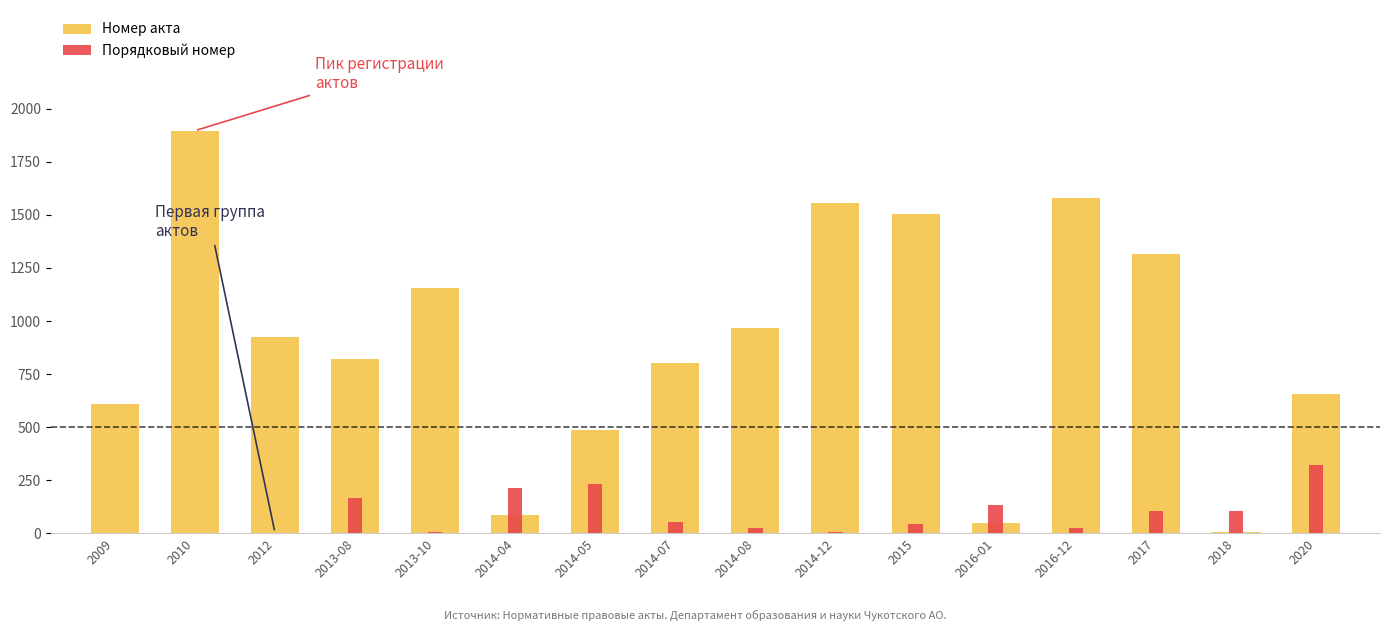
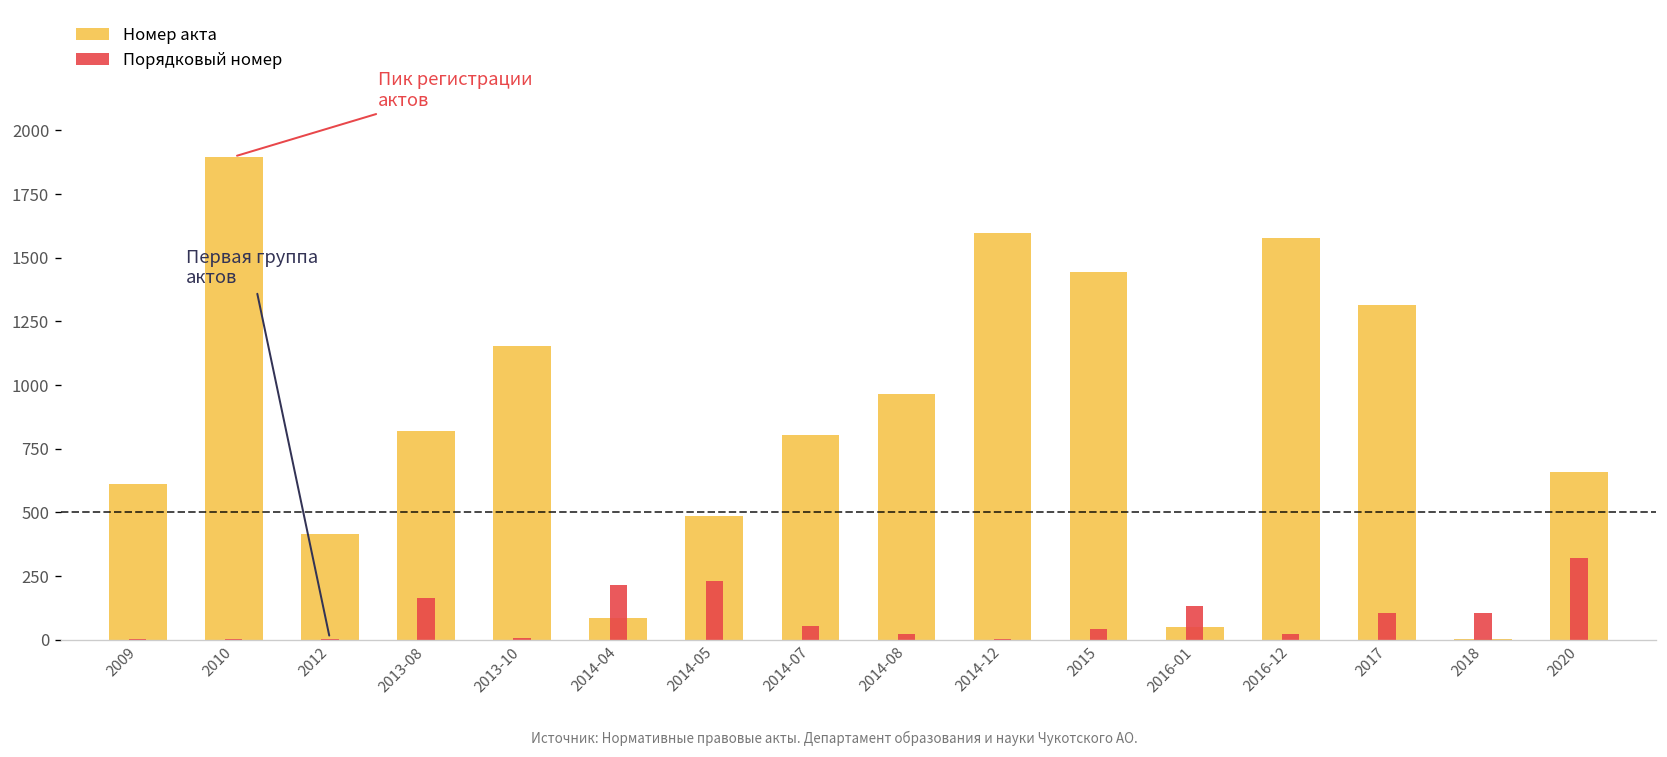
Номер акта, 2012: 930 -> 410
Номер акта, 2014-12: 1560 -> 1600
Номер акта, 2015: 1510 -> 1440
